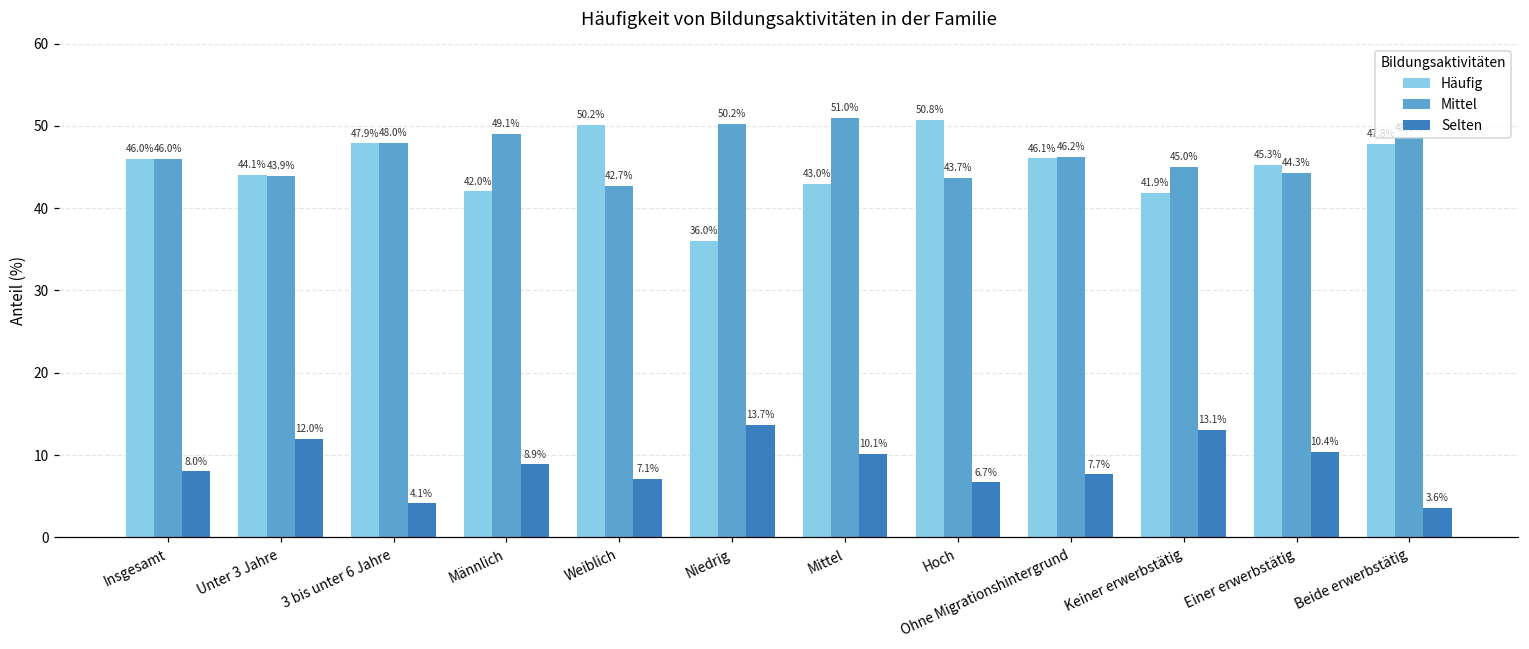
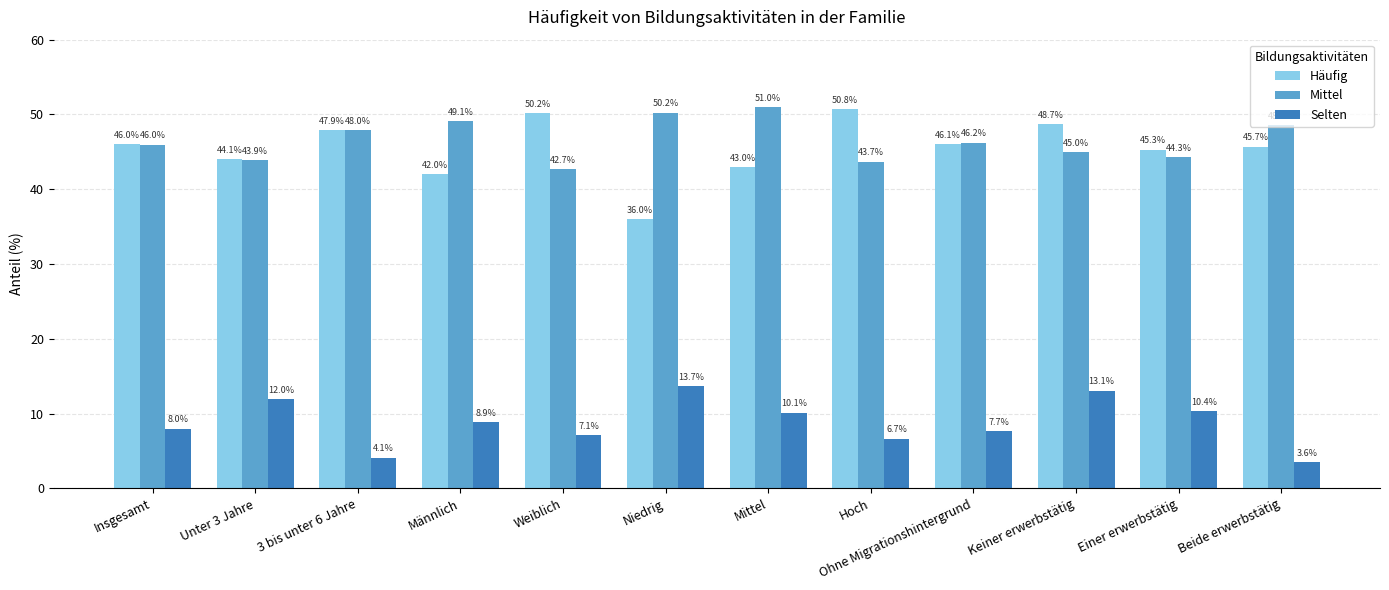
Häufig, Keiner erwerbstätig: 41.9% -> 48.7%
Häufig, Beide erwerbstätig: 48 -> 46
